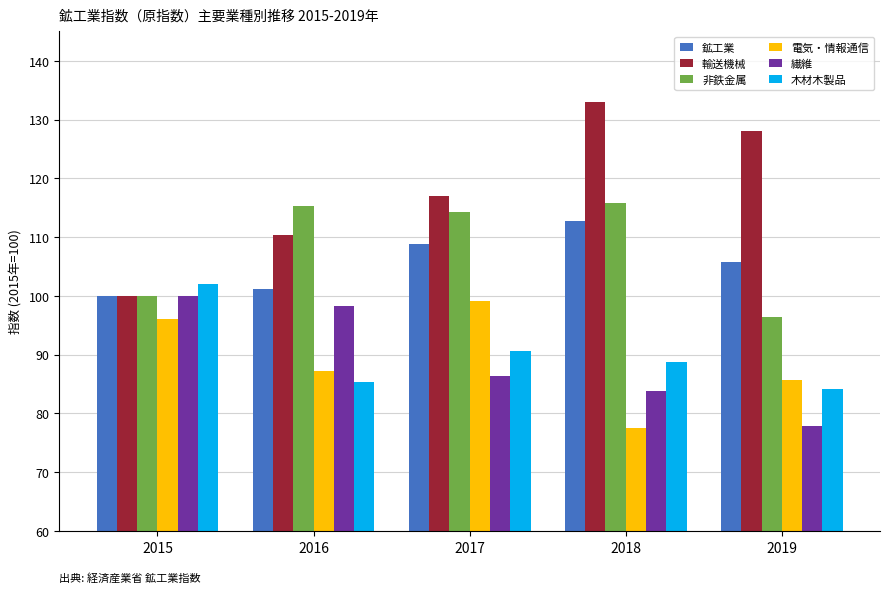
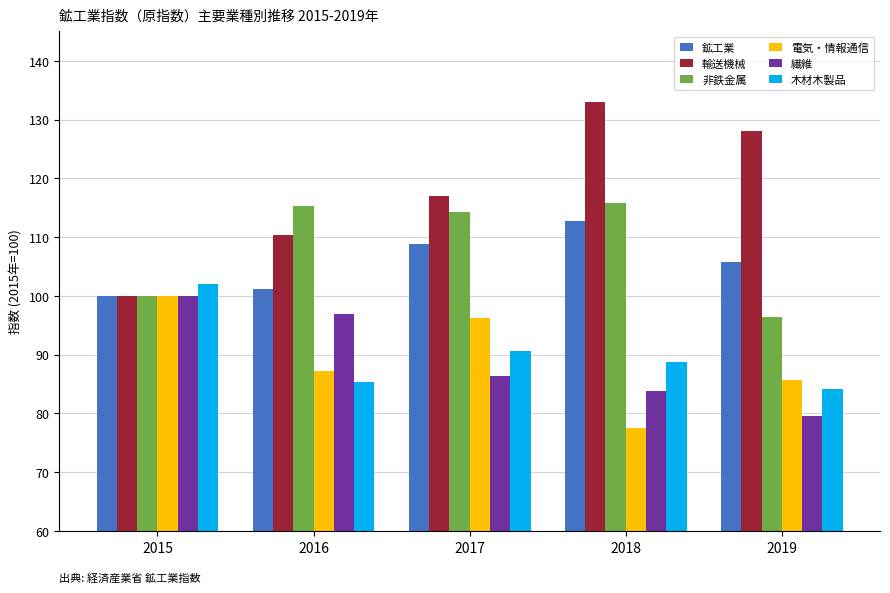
電気・情報通信, 2015: 96 -> 100
繊維, 2016: 98 -> 97
電気・情報通信, 2017: 99 -> 96
繊維, 2019: 78 -> 80
